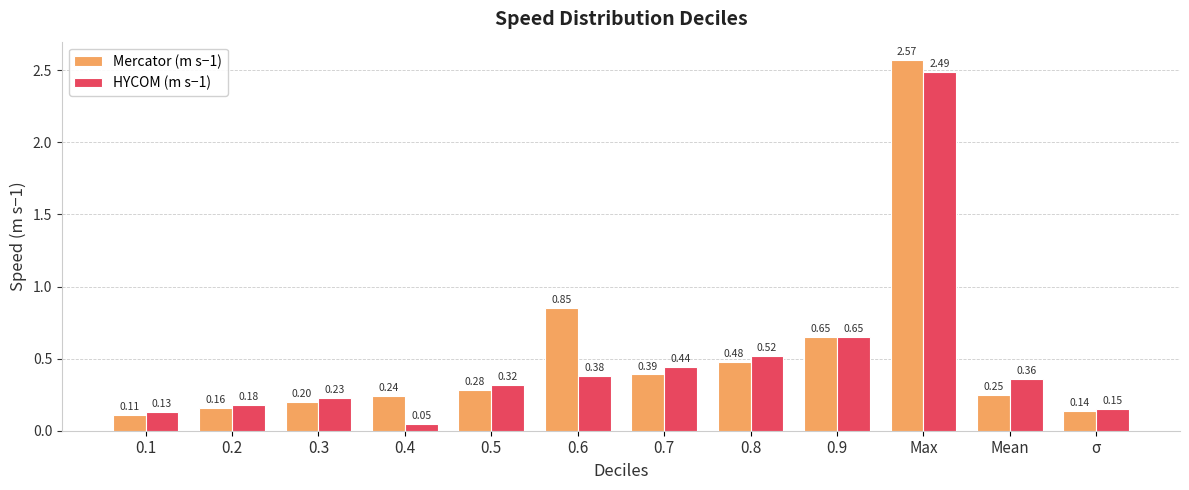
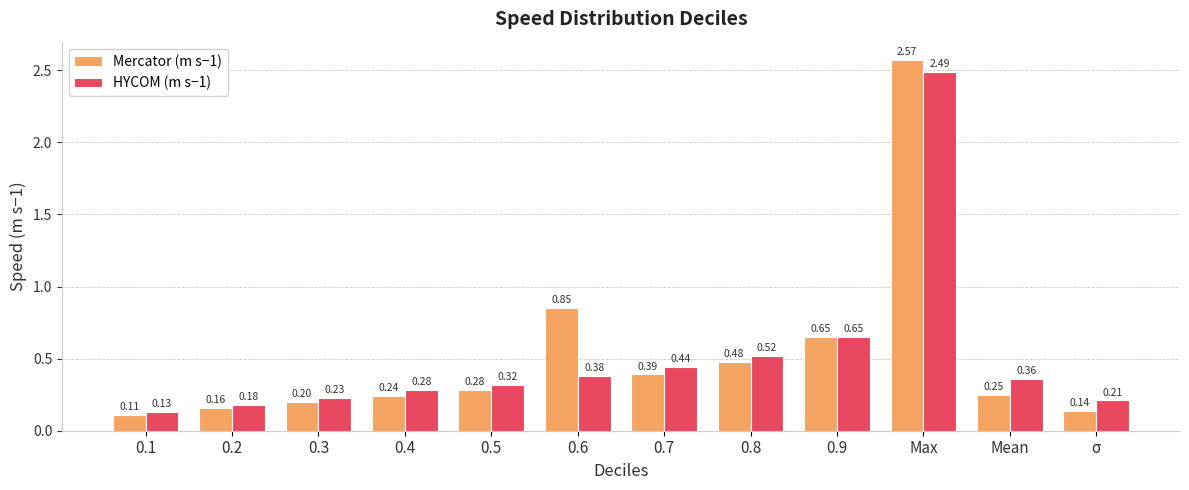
HYCOM (m s−1), 0.4: 0.05 -> 0.28
HYCOM (m s−1), σ: 0.15 -> 0.21
